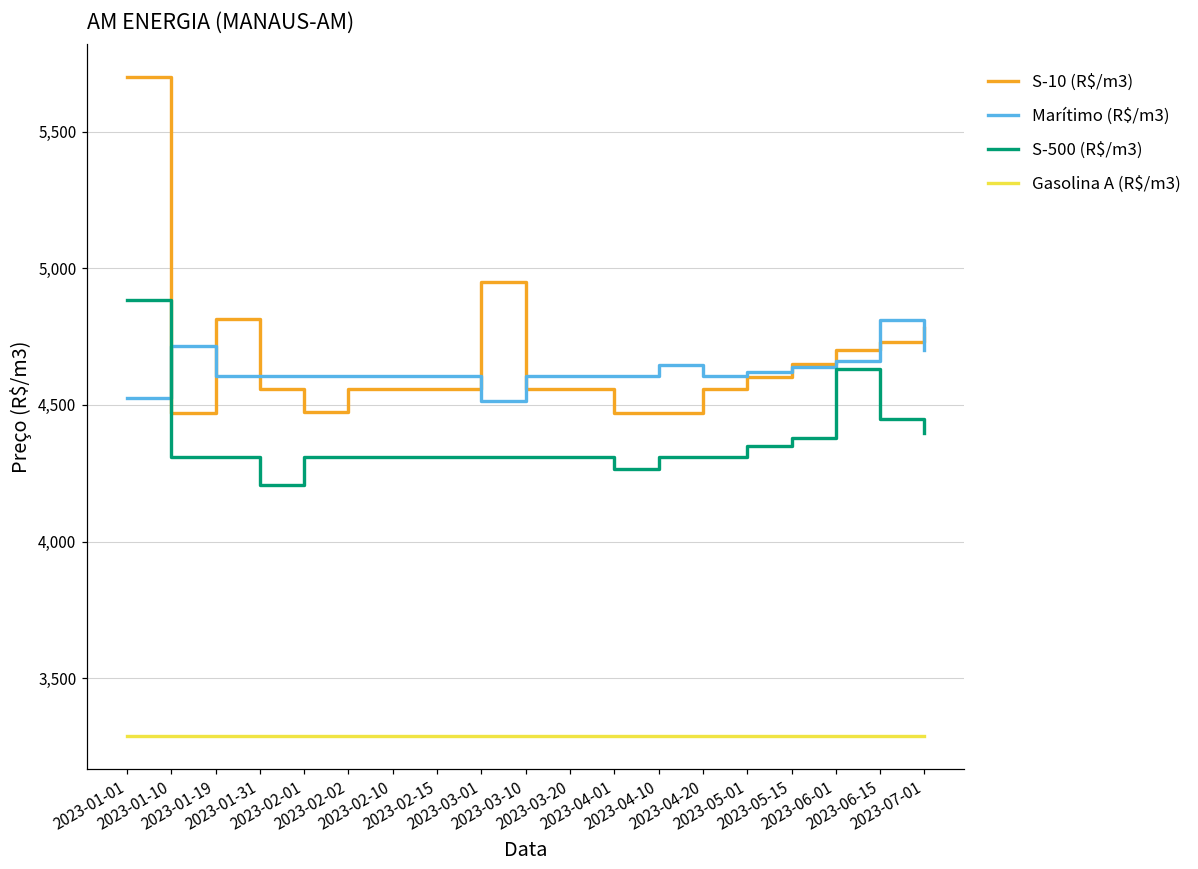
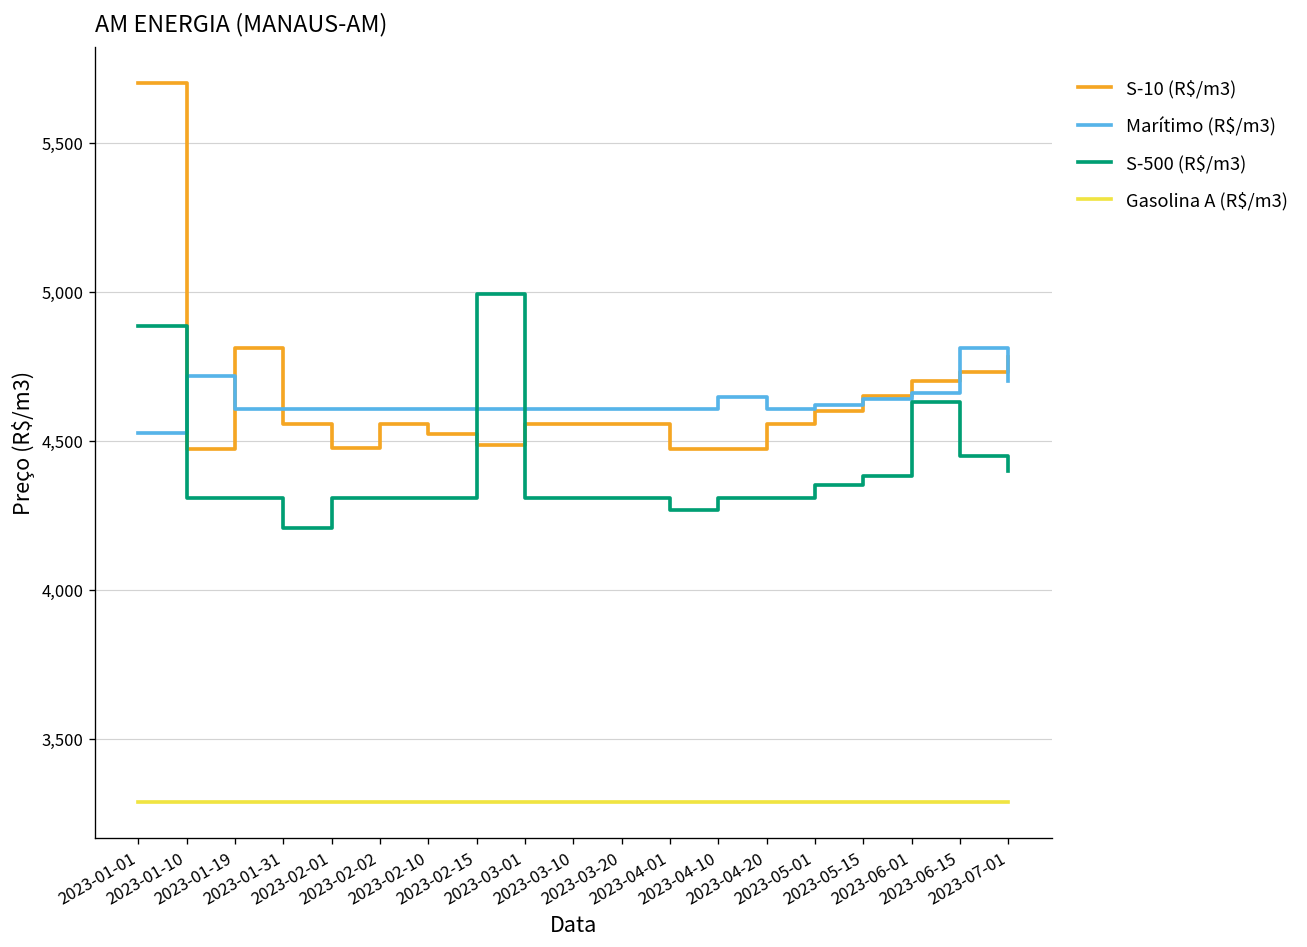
S-10 (R$/m3), 2023-02-10: 4,560 -> 4,520
S-10 (R$/m3), 2023-02-15: 4,560 -> 4,480
S-500 (R$/m3), 2023-02-15: 4,310 -> 4,990
S-10 (R$/m3), 2023-03-01: 4,950 -> 4,560
Marítimo (R$/m3), 2023-03-01: 4,510 -> 4,610
